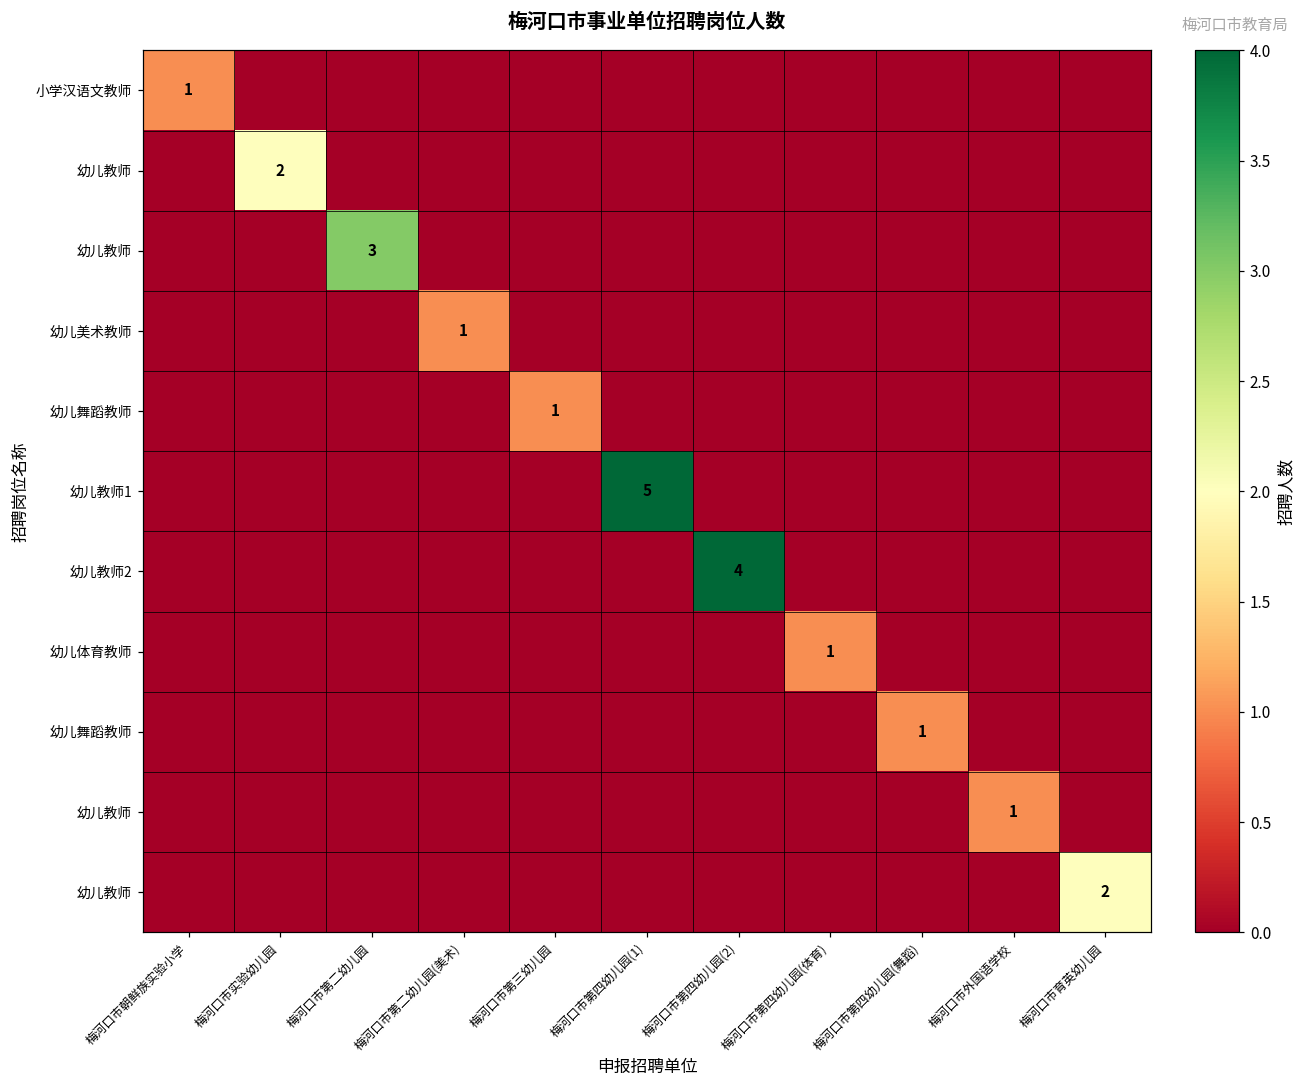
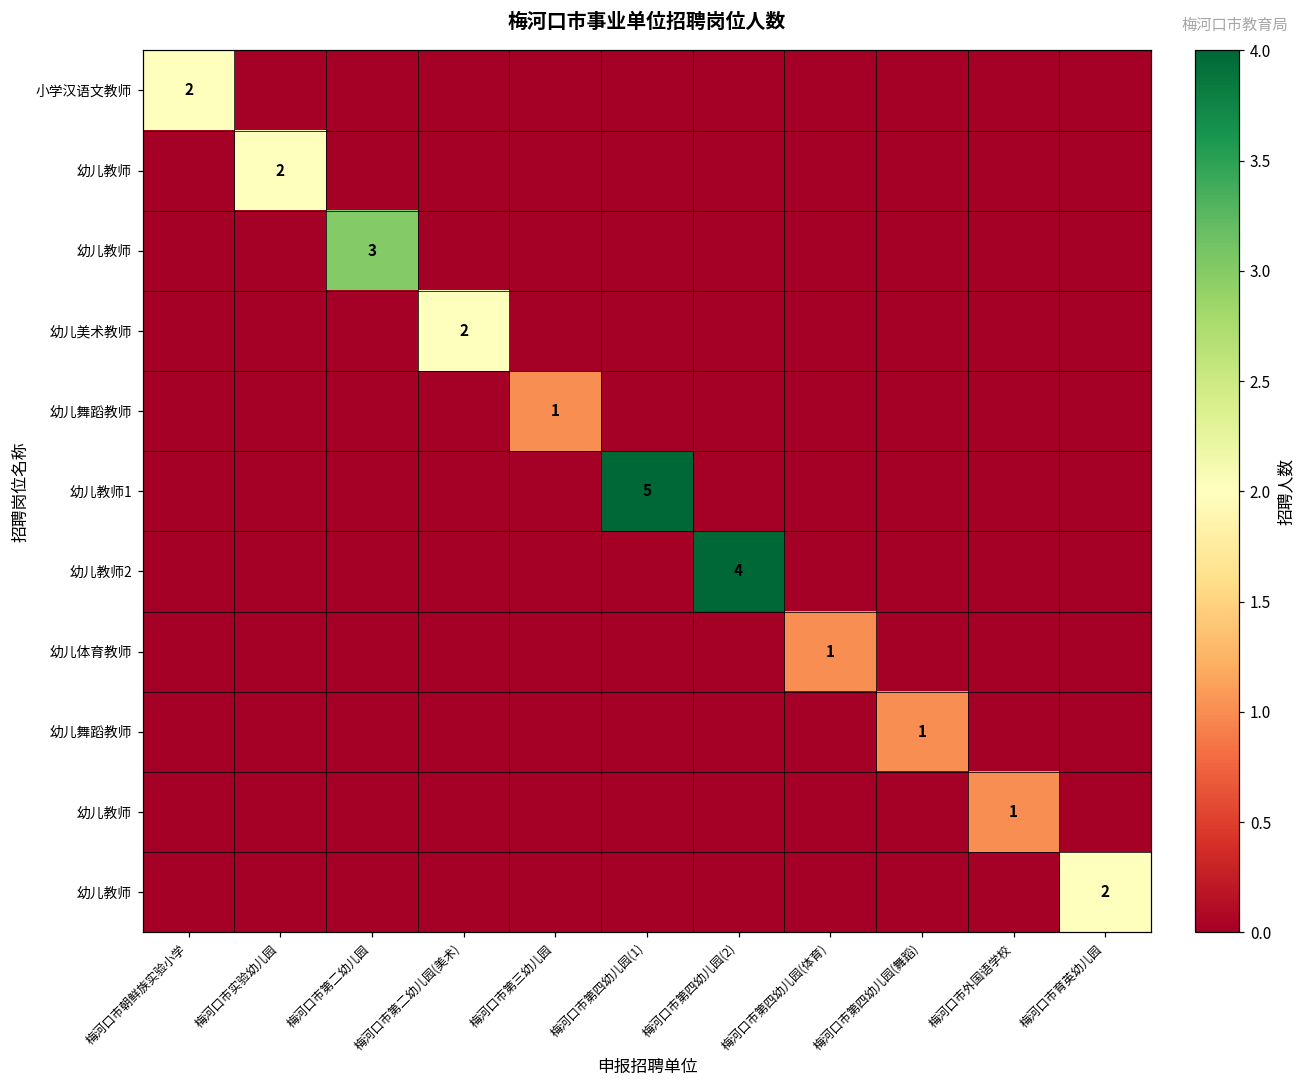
小学汉语文教师, 梅河口市朝鲜族实验小学: 1 -> 2
幼儿美术教师, 梅河口市第二幼儿园(美术): 1 -> 2
